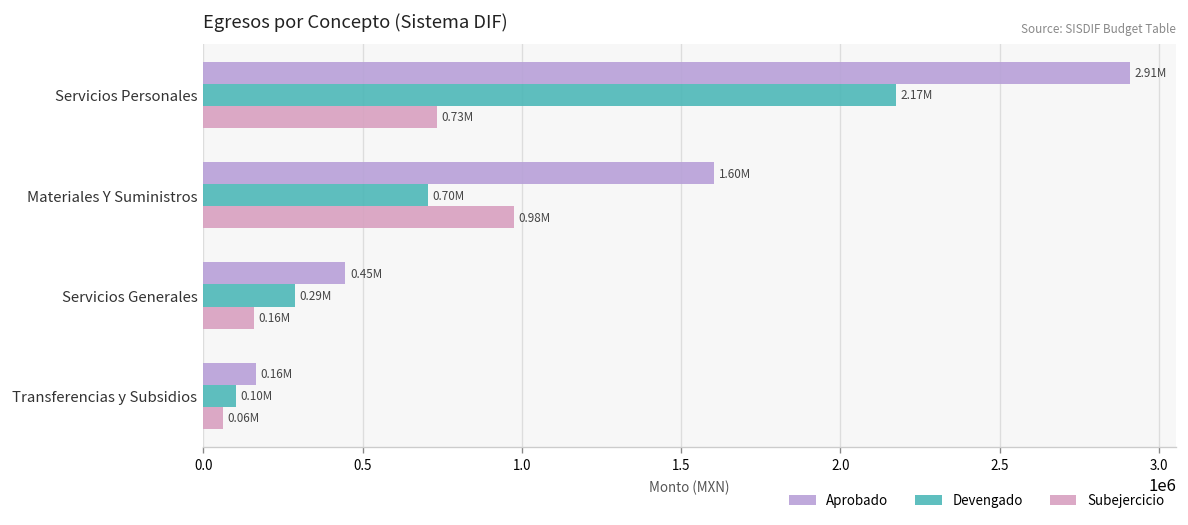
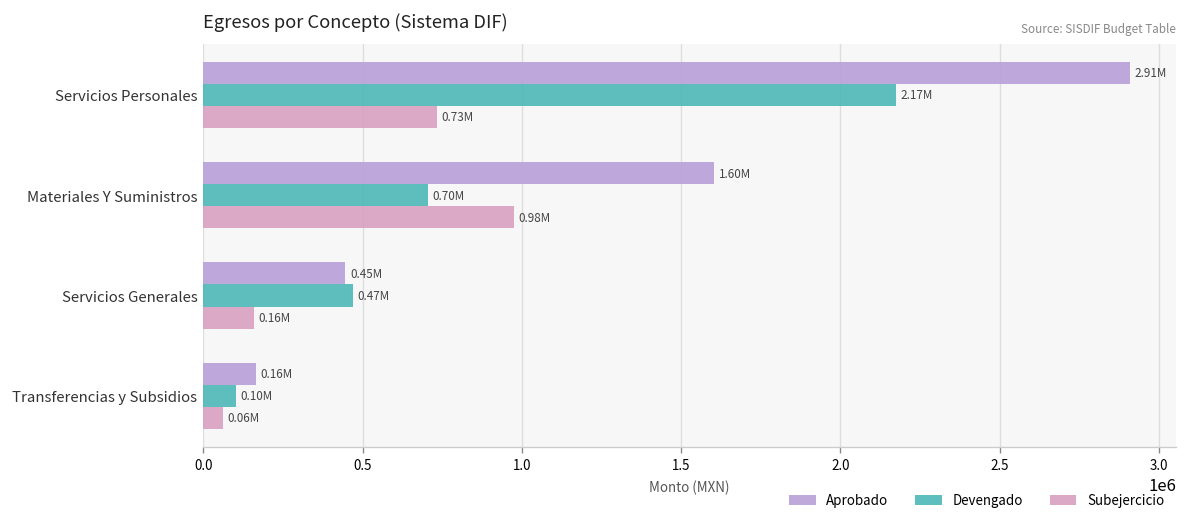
Devengado, Servicios Generales: 0.29M -> 0.47M
